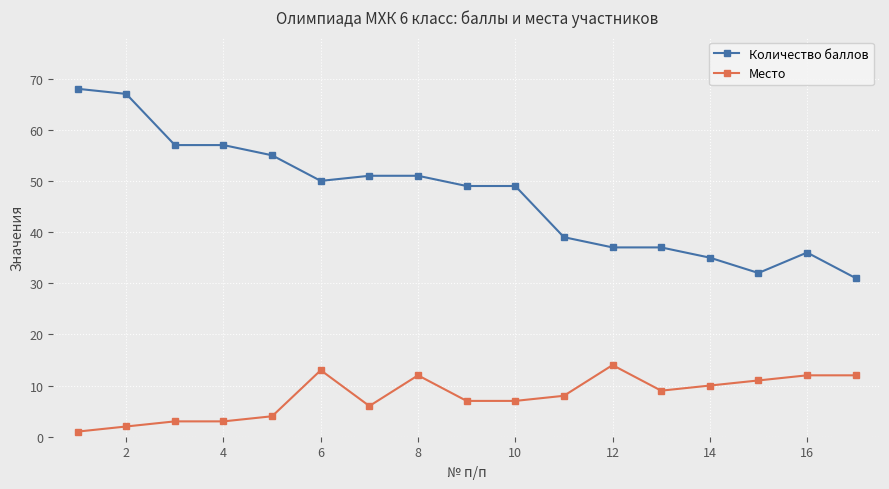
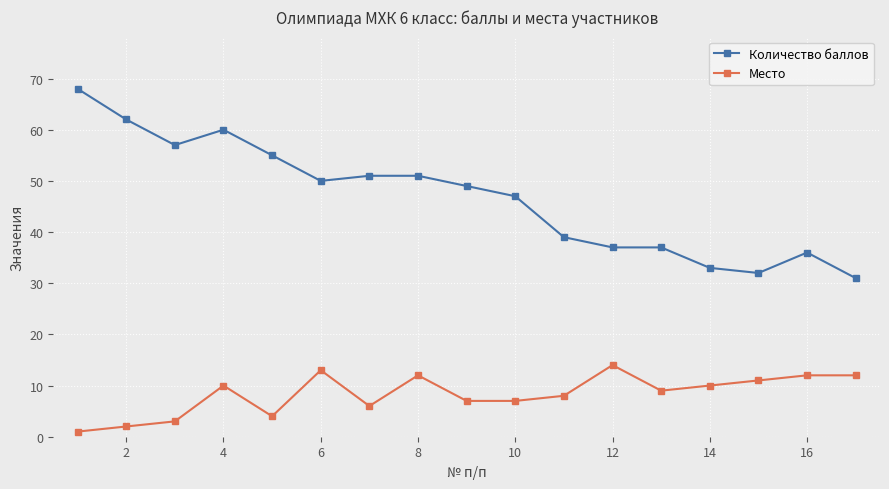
Количество баллов, 2: 67 -> 62
Количество баллов, 4: 57 -> 60
Место, 4: 3 -> 10
Количество баллов, 10: 49 -> 47
Количество баллов, 14: 35 -> 33
